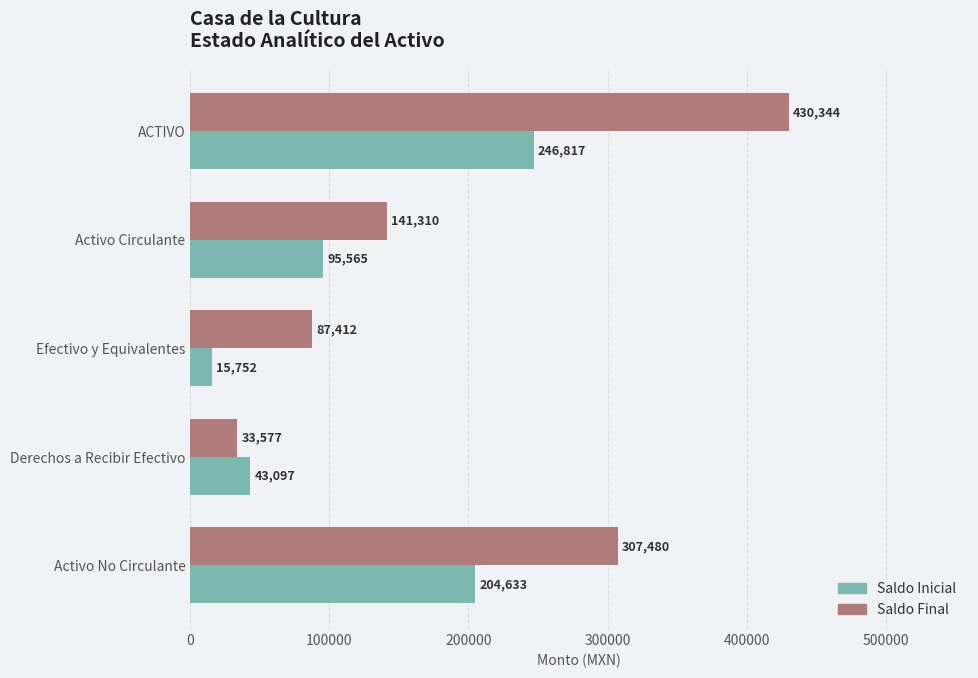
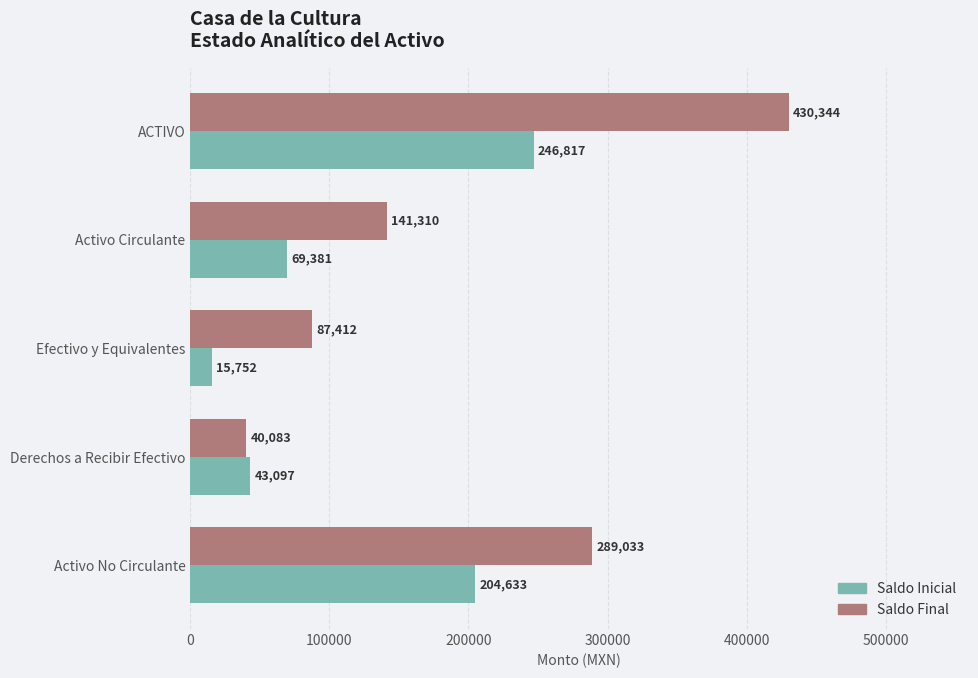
Saldo Inicial, Activo Circulante: 95,565 -> 69,381
Saldo Final, Derechos a Recibir Efectivo: 33,577 -> 40,083
Saldo Final, Activo No Circulante: 307,480 -> 289,033
